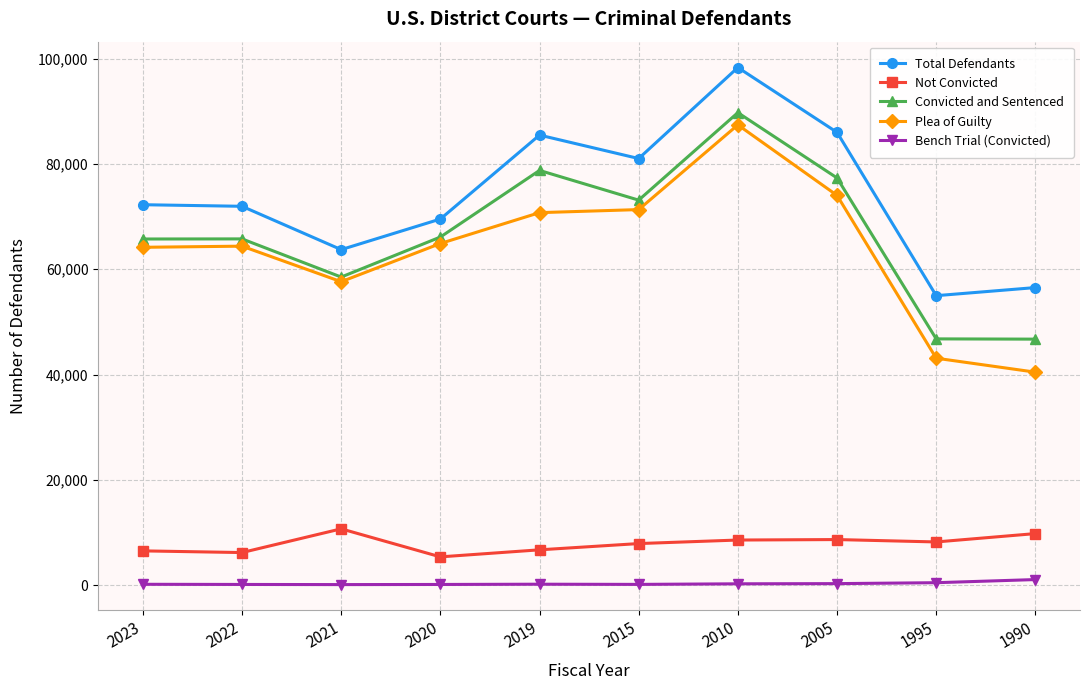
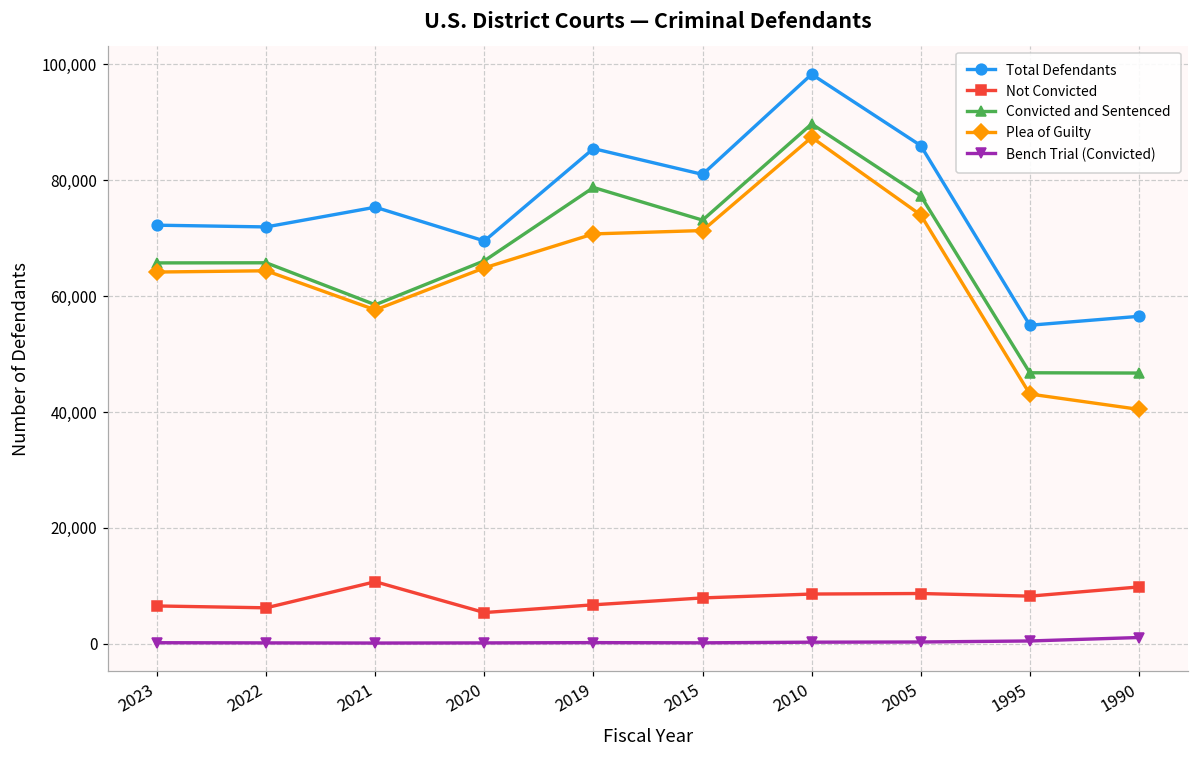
Total Defendants, 2021: 64,000 -> 75,000
